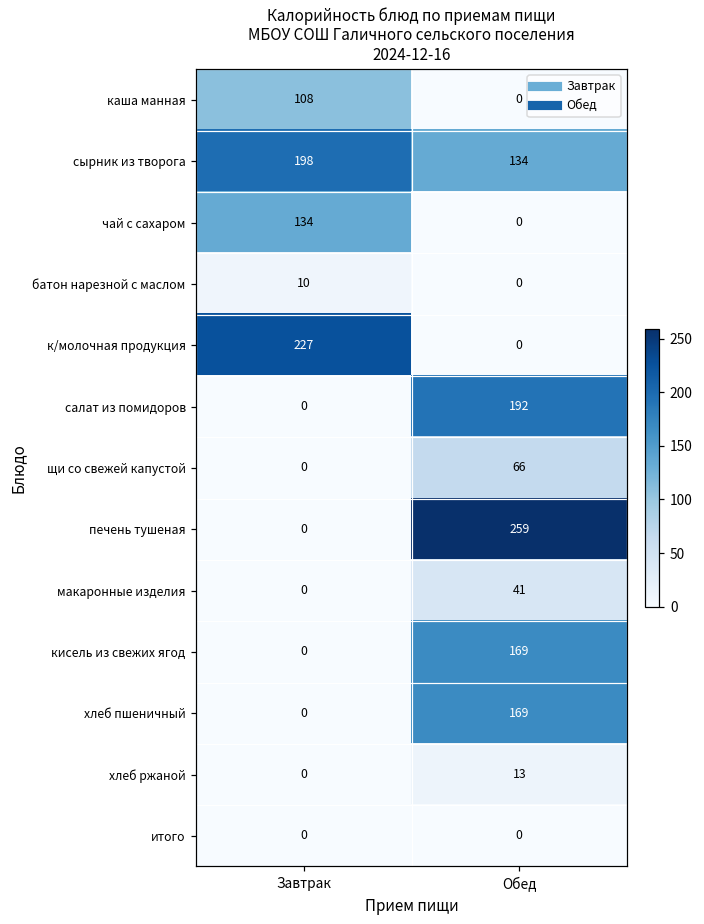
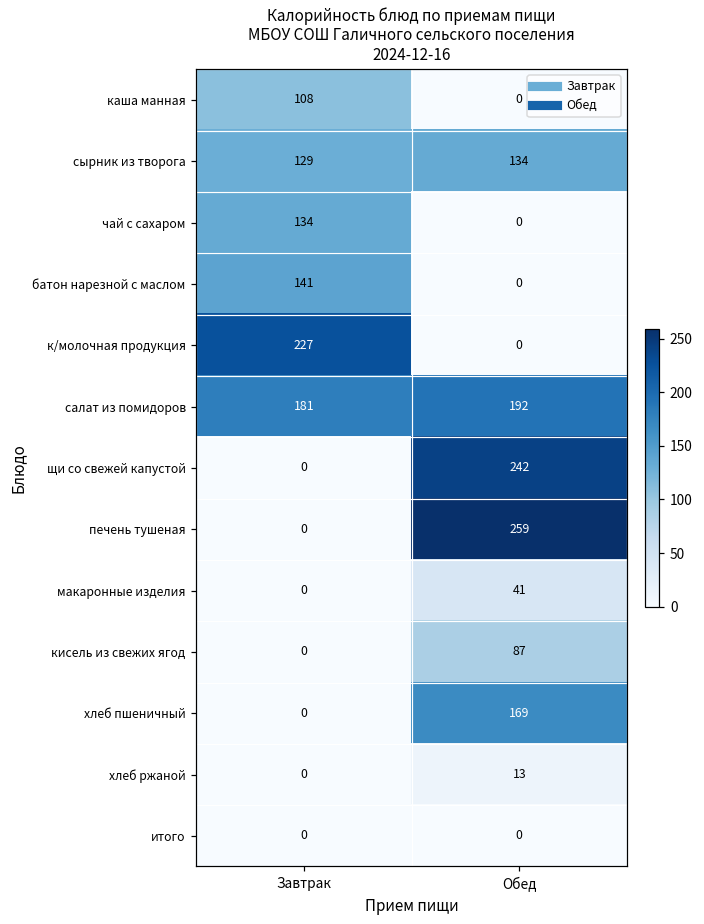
сырник из творога, Завтрак: 198 -> 129
батон нарезной с маслом, Завтрак: 10 -> 141
салат из помидоров, Завтрак: 0 -> 181
щи со свежей капустой, Обед: 66 -> 242
кисель из свежих ягод, Обед: 169 -> 87
